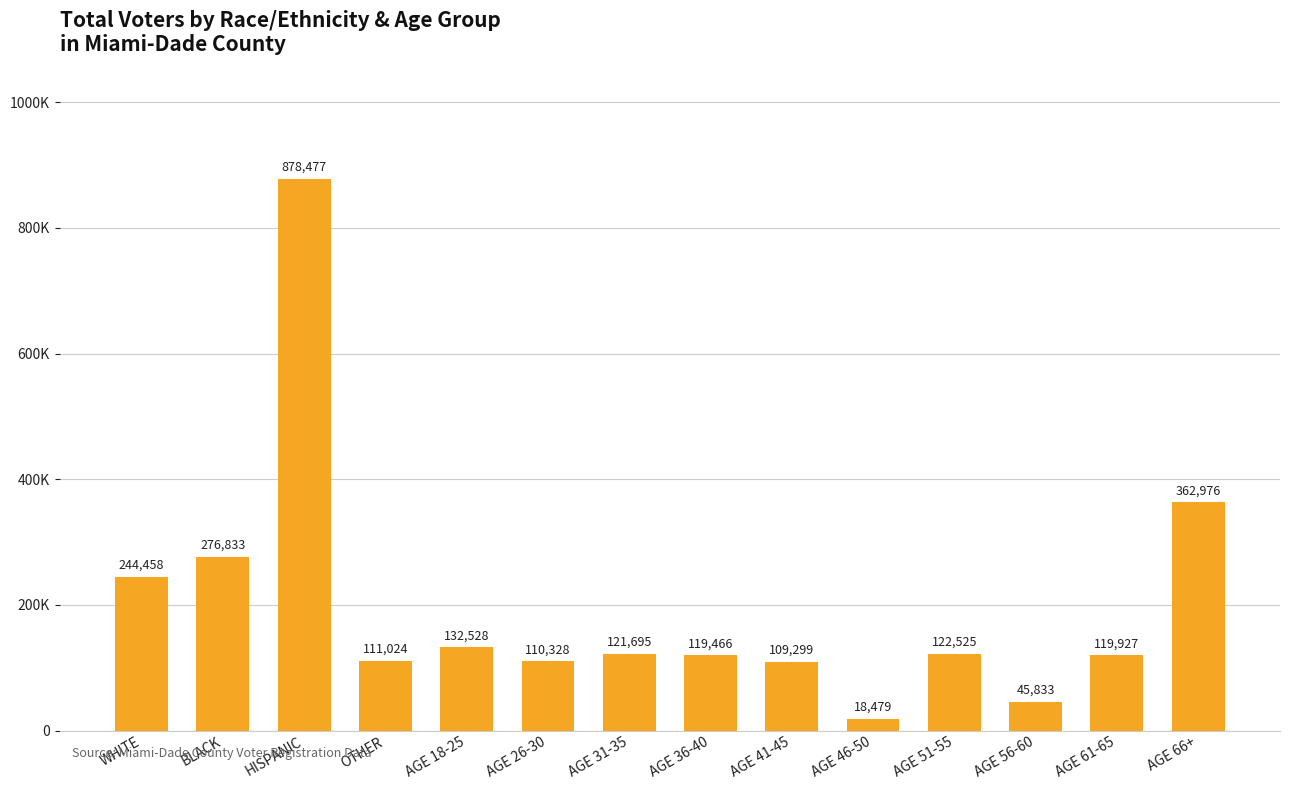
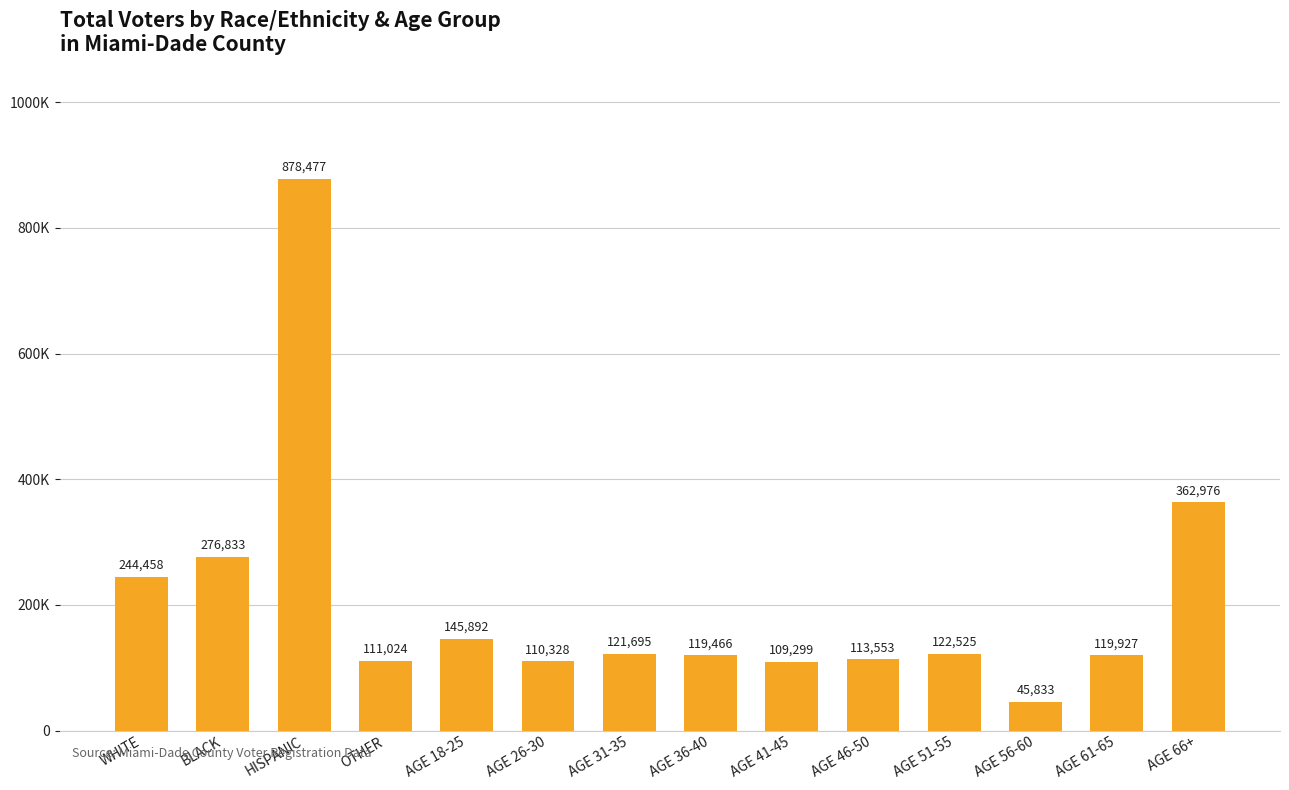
AGE 18-25: 132,528 -> 145,892
AGE 46-50: 18,479 -> 113,553
